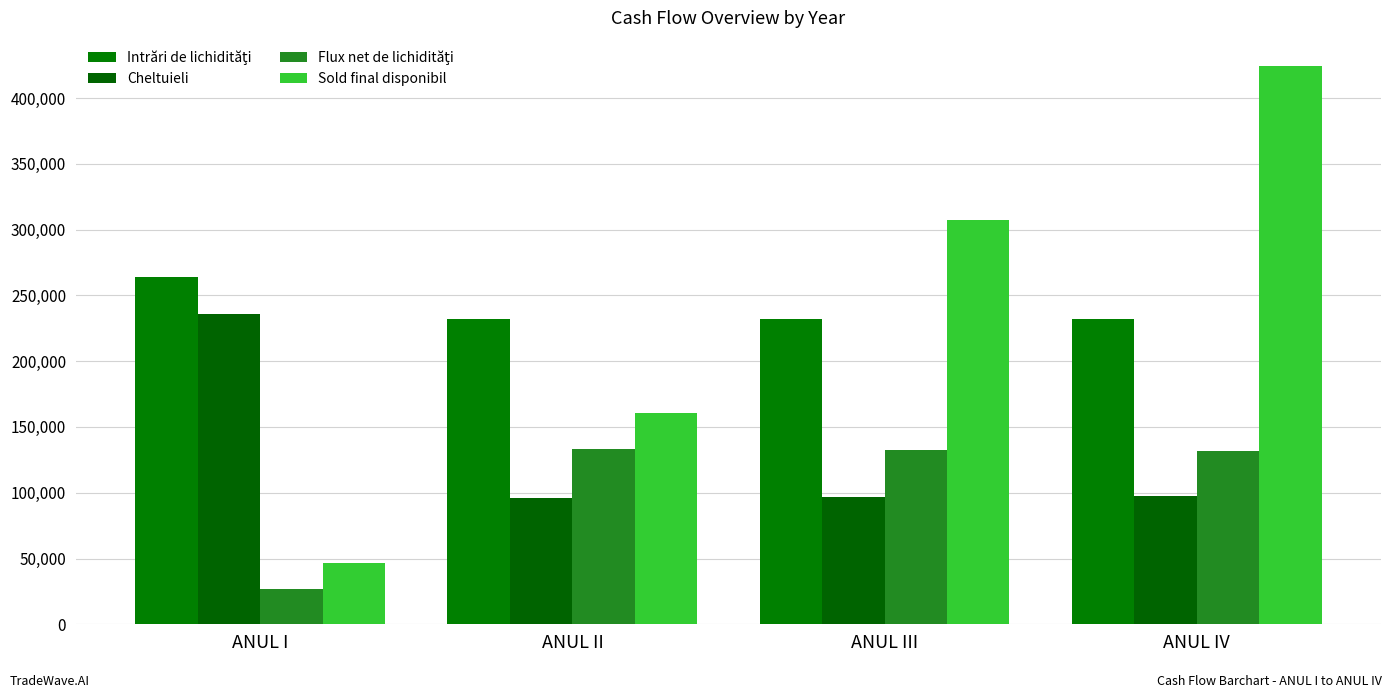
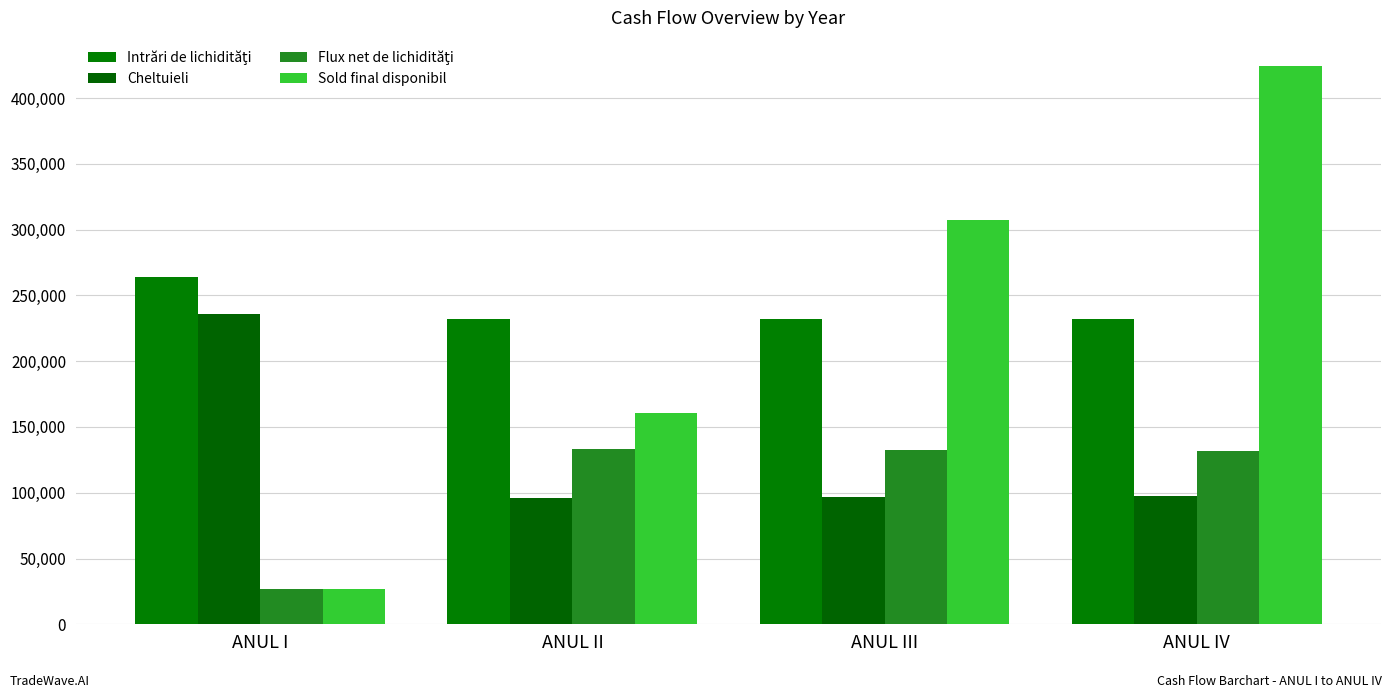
Sold final disponibil, ANUL I: 47,000 -> 27,000
